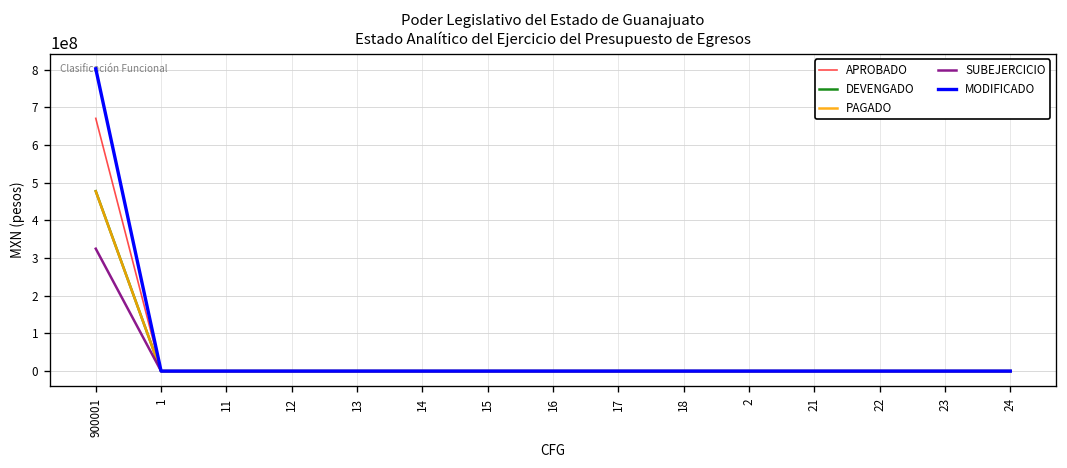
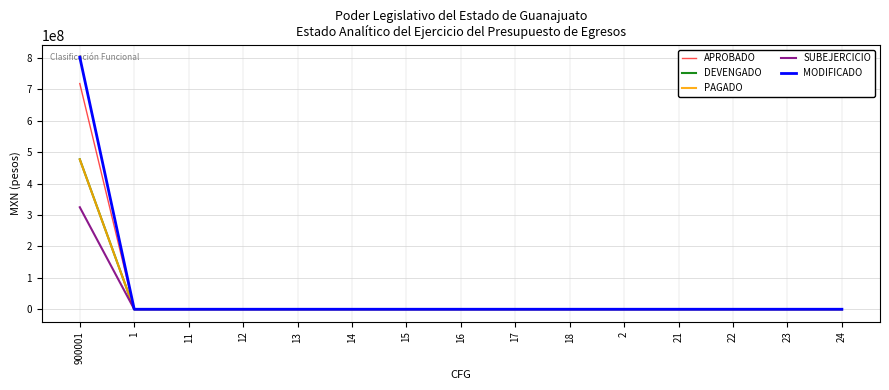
APROBADO, 900001: 670000000 -> 720000000
